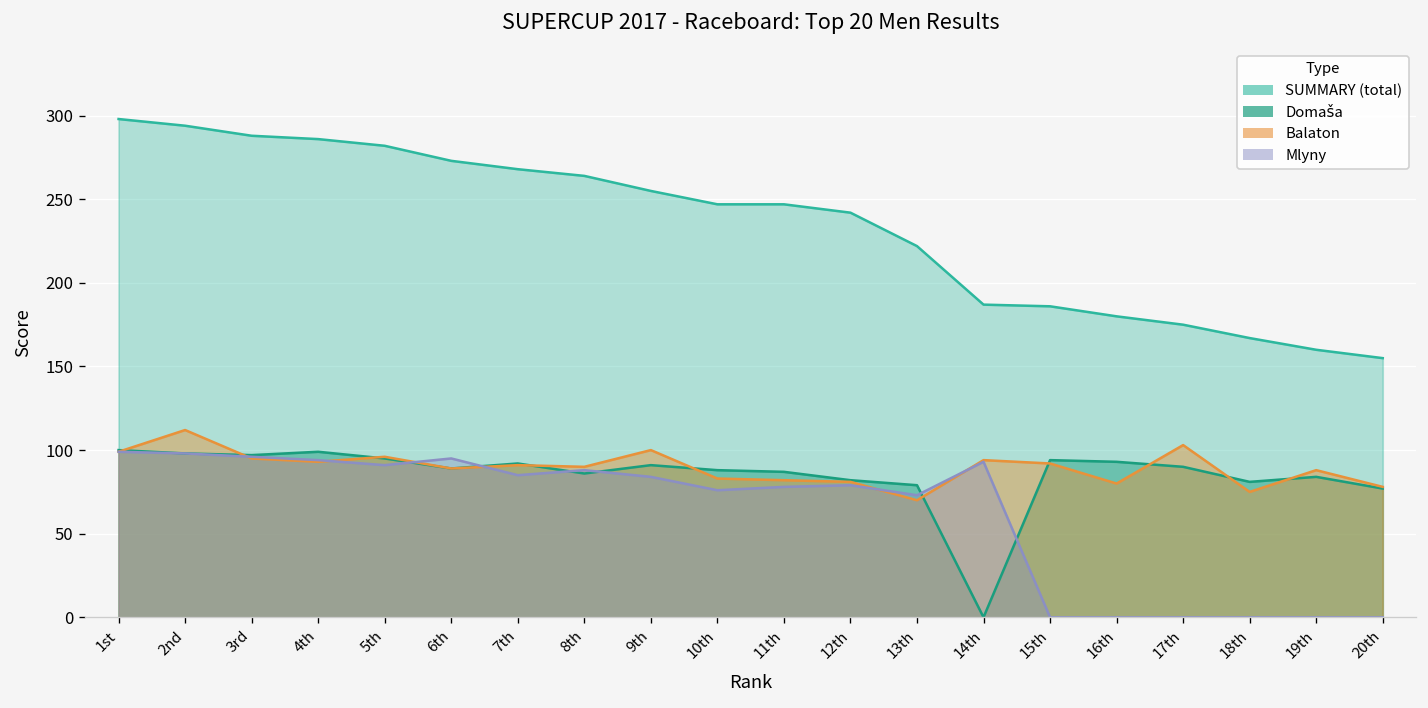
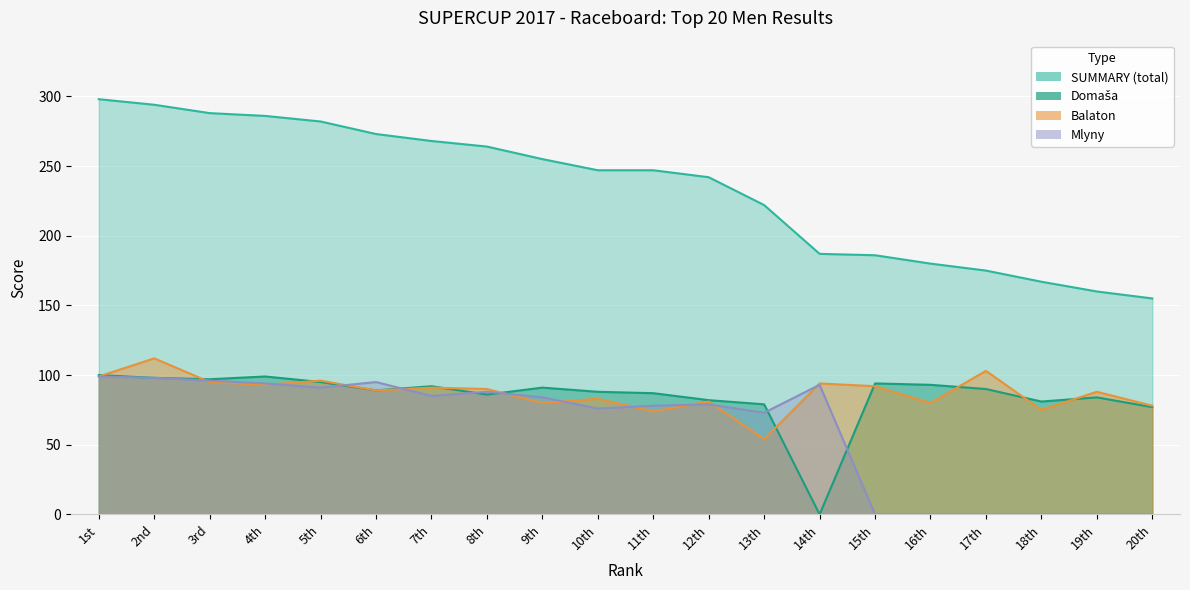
Balaton, 9th: 100 -> 80
Balaton, 11th: 82 -> 74
Balaton, 13th: 70 -> 54
